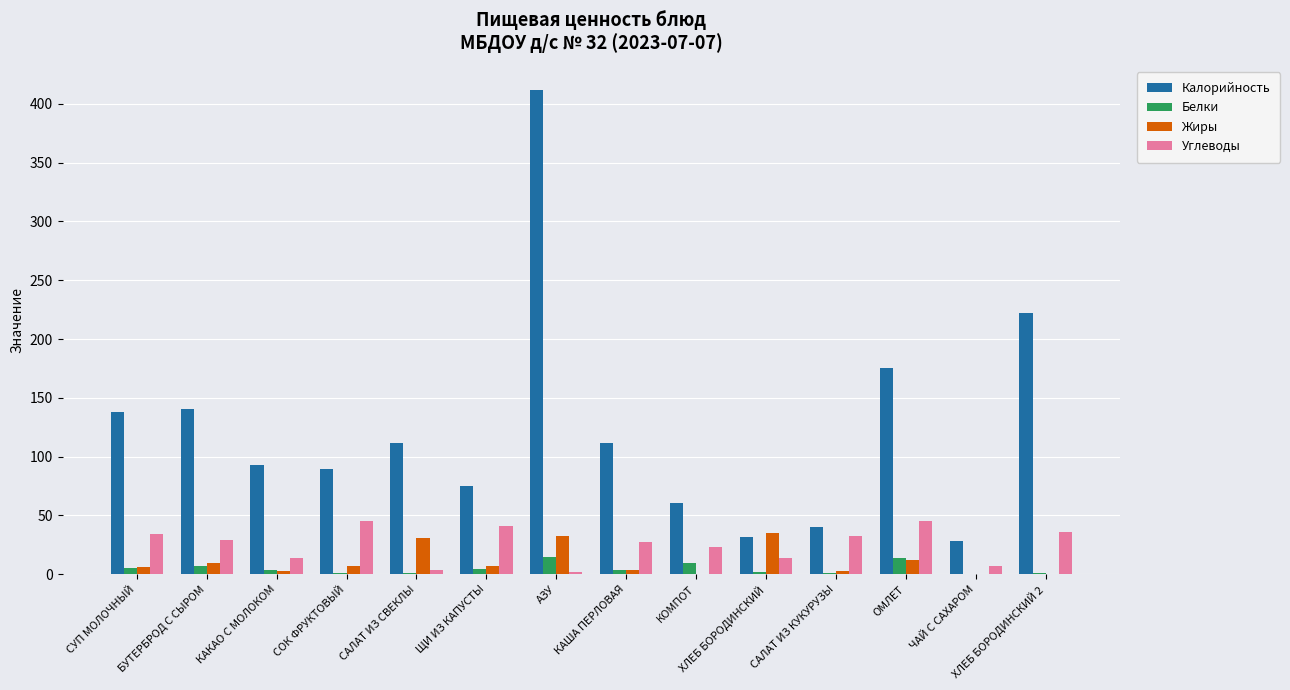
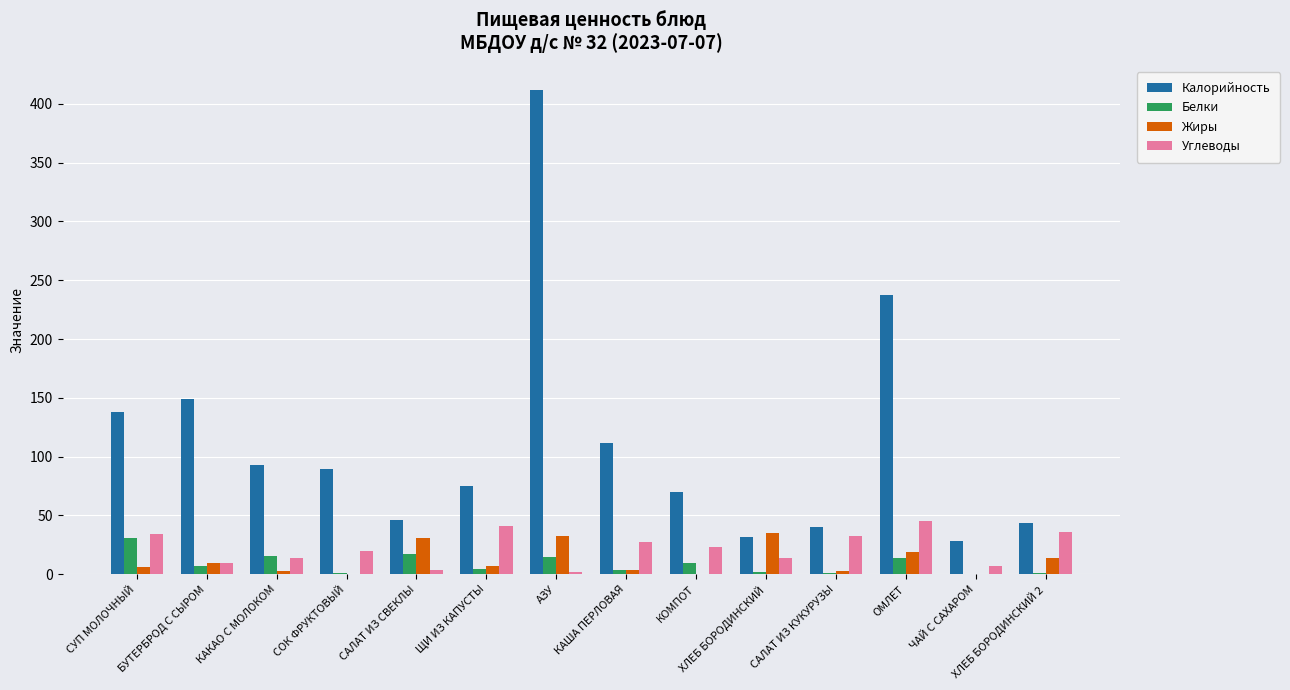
Белки, СУП МОЛОЧНЫЙ: 6 -> 31
Калорийность, БУТЕРБРОД С СЫРОМ: 140 -> 149
Углеводы, БУТЕРБРОД С СЫРОМ: 30 -> 10
Белки, КАКАО С МОЛОКОМ: 3 -> 16
Жиры, СОК ФРУКТОВЫЙ: 7 -> 0
Углеводы, СОК ФРУКТОВЫЙ: 45 -> 20
Калорийность, САЛАТ ИЗ СВЕКЛЫ: 112 -> 46
Белки, САЛАТ ИЗ СВЕКЛЫ: 1 -> 17
Калорийность, КОМПОТ: 61 -> 70
Калорийность, ОМЛЕТ: 176 -> 237
Жиры, ОМЛЕТ: 12 -> 19
Калорийность, ХЛЕБ БОРОДИНСКИЙ 2: 222 -> 44
Жиры, ХЛЕБ БОРОДИНСКИЙ 2: 0 -> 14
